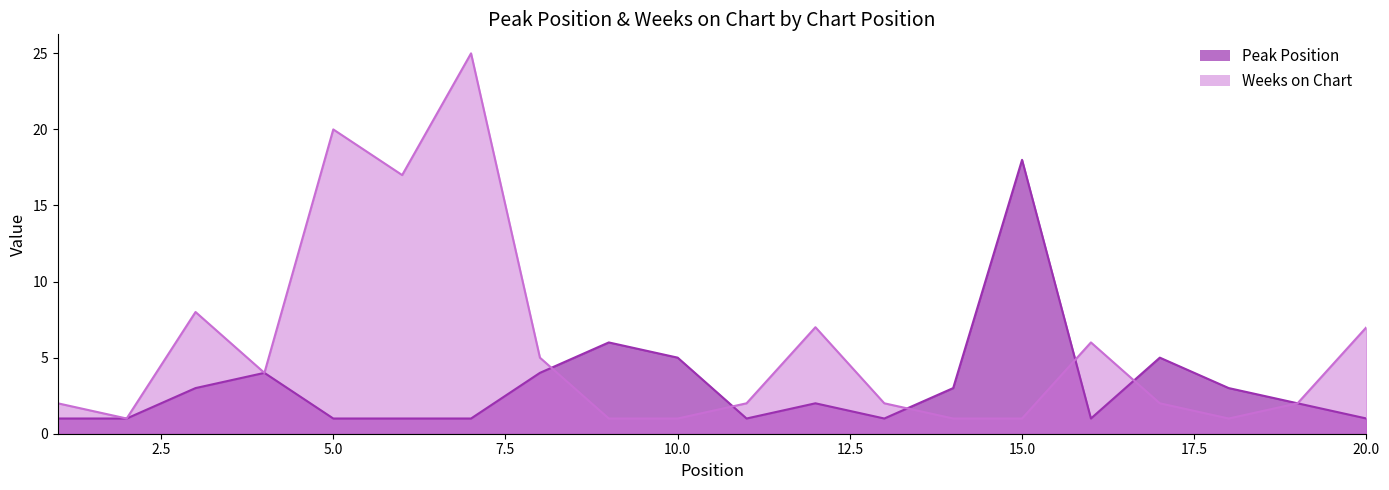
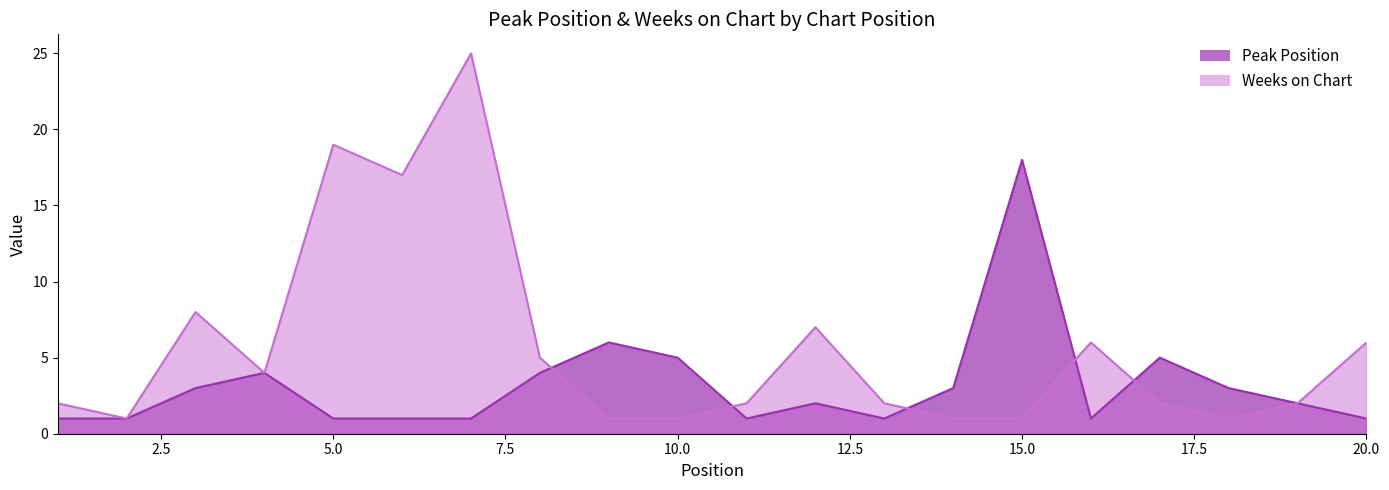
Weeks on Chart, 5.0: 20 -> 19
Weeks on Chart, 20.0: 7 -> 6
